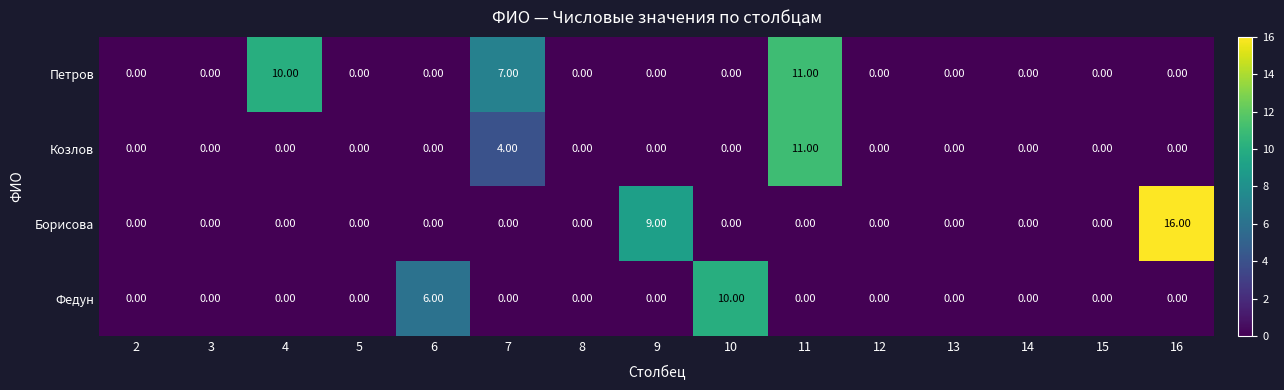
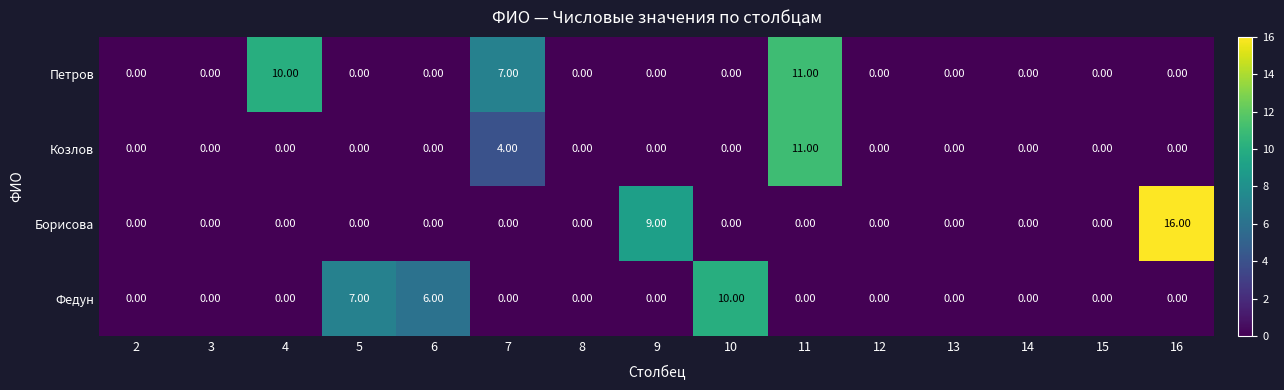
Федун, 5: 0.00 -> 7.00
